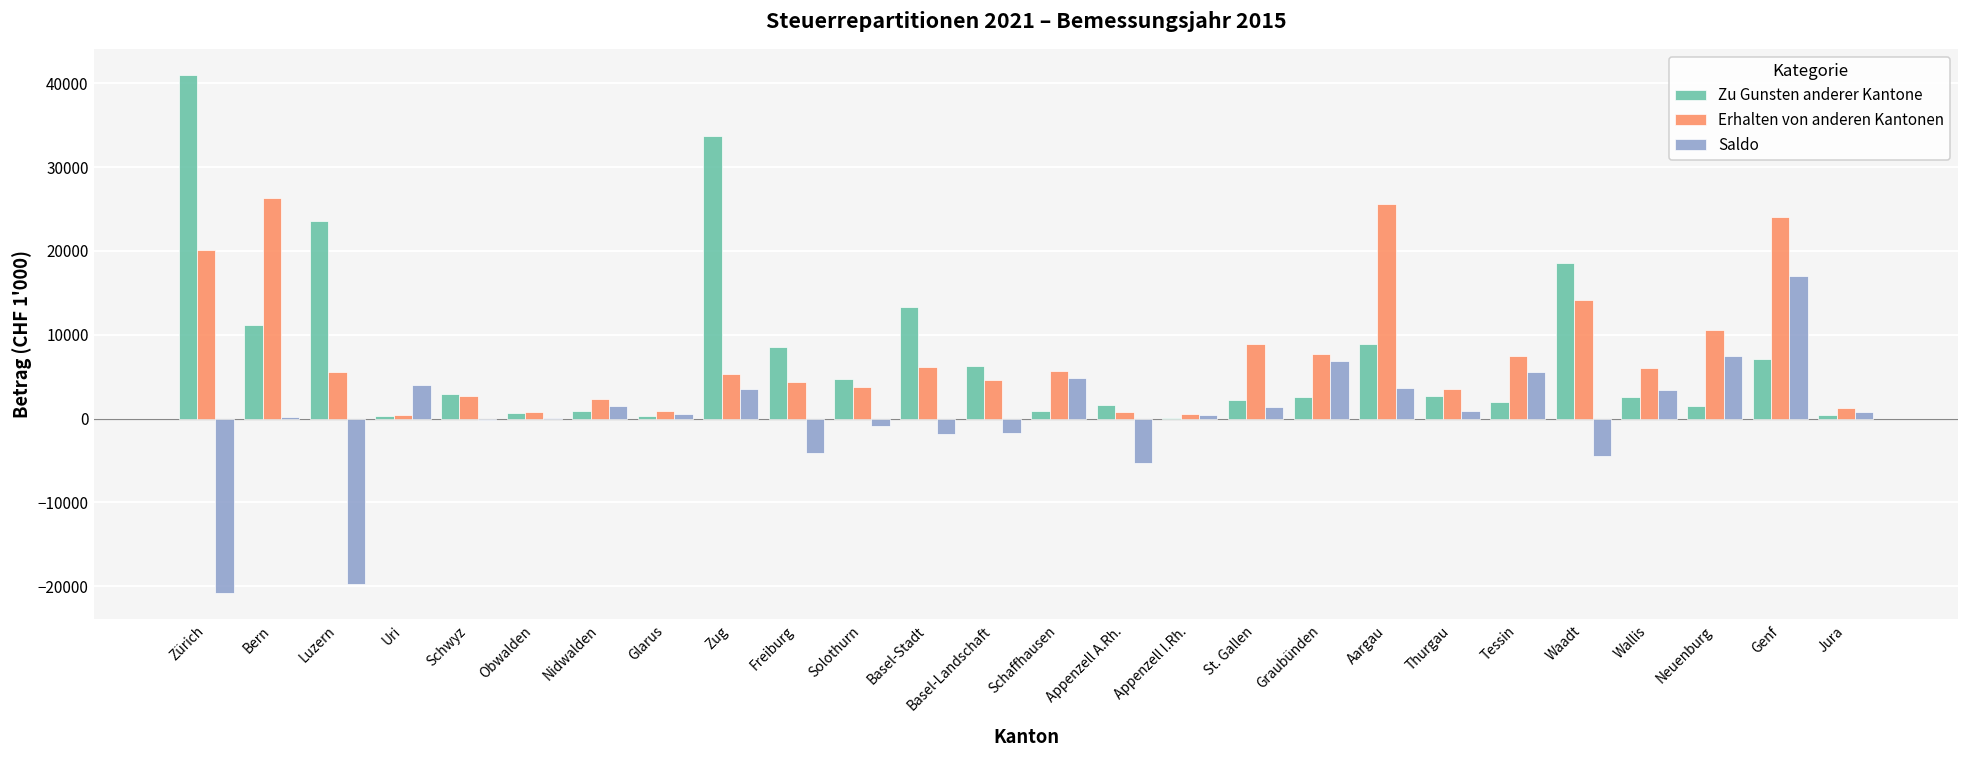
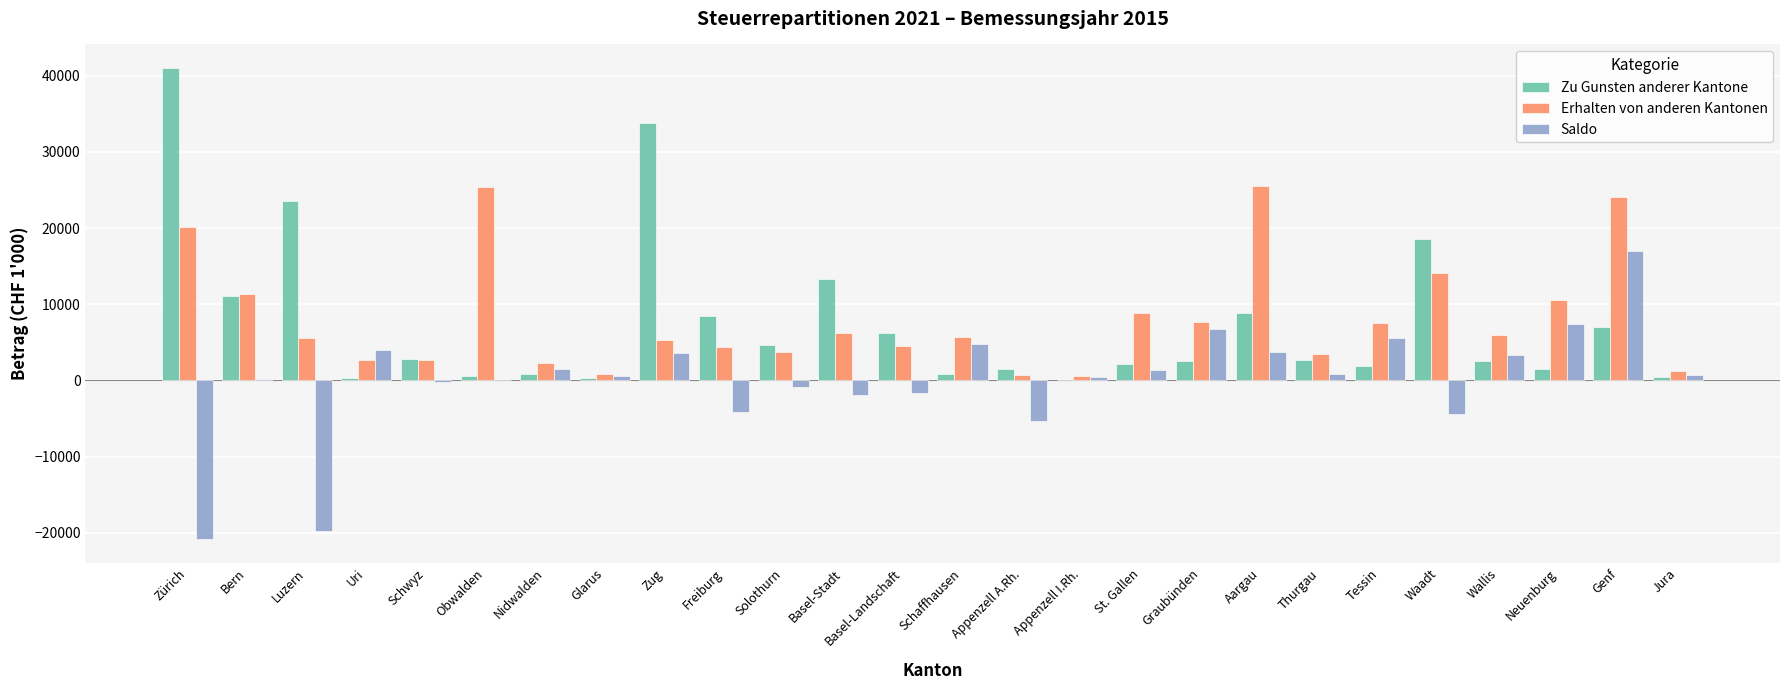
Erhalten von anderen Kantonen, Bern: 26000 -> 11000
Erhalten von anderen Kantonen, Uri: 0 -> 3000
Erhalten von anderen Kantonen, Obwalden: 1000 -> 25000
